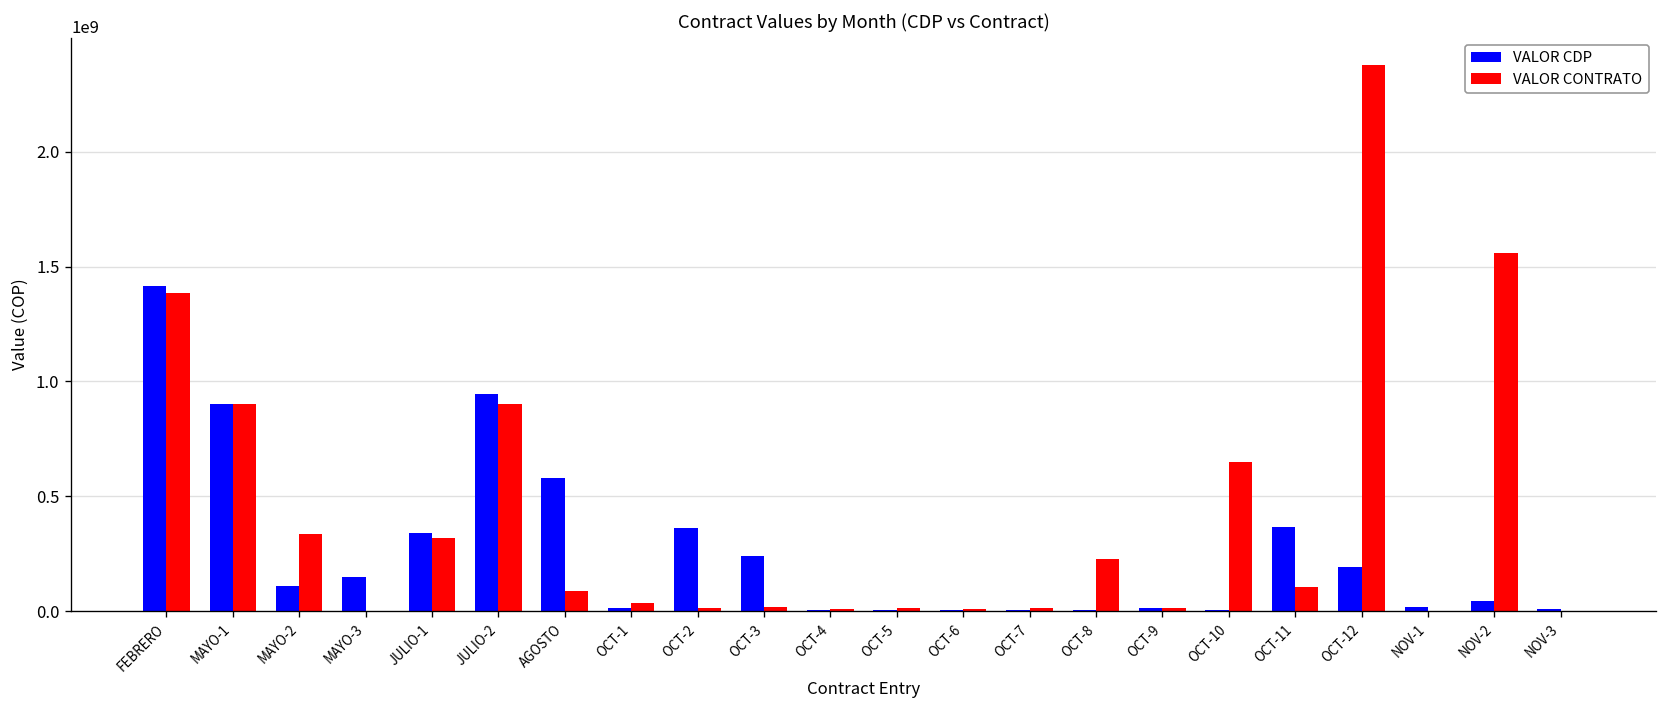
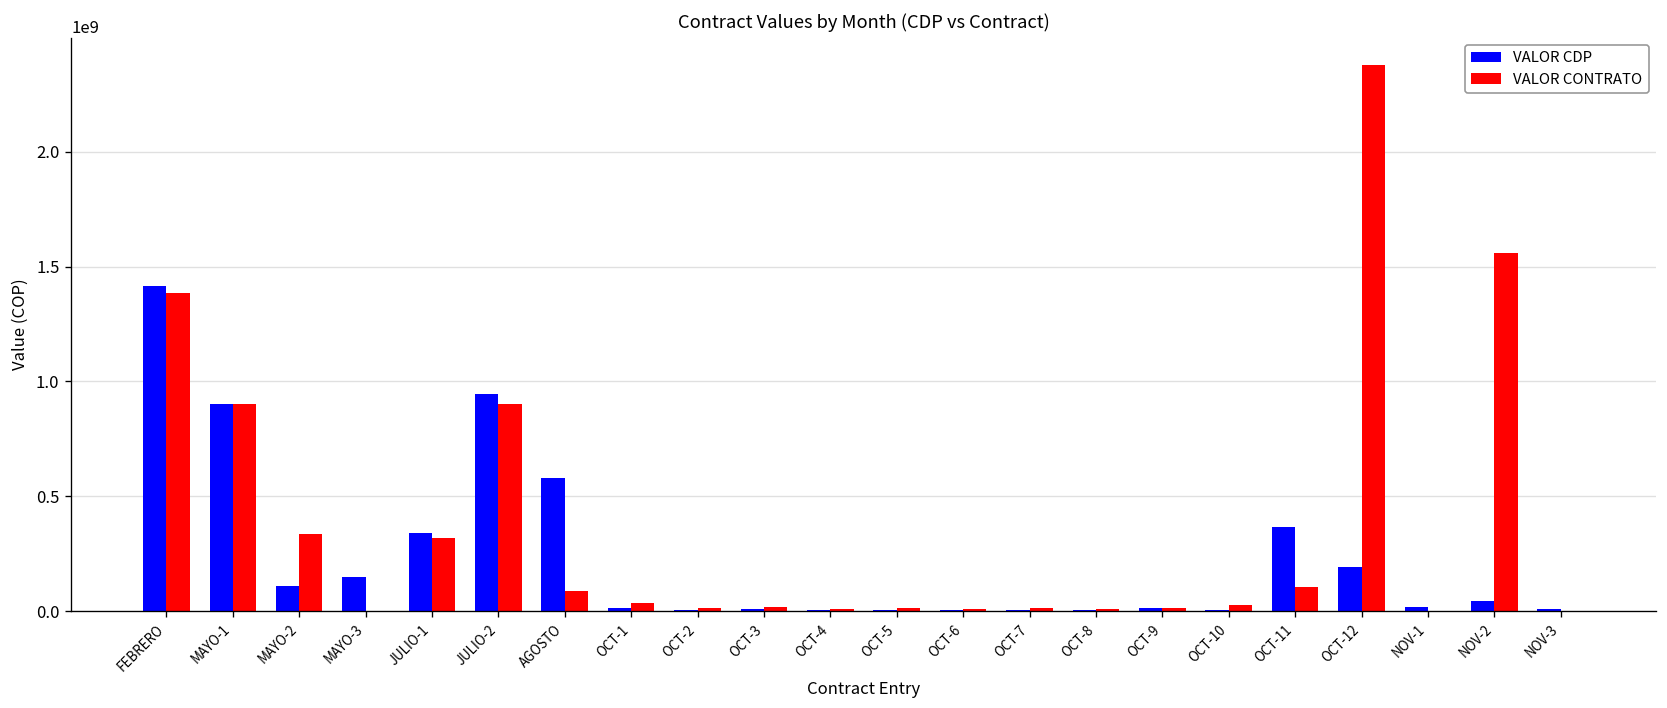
VALOR CDP, OCT-2: 360000000 -> 0
VALOR CDP, OCT-3: 240000000 -> 10000000
VALOR CONTRATO, OCT-8: 230000000 -> 10000000
VALOR CONTRATO, OCT-10: 650000000 -> 30000000
